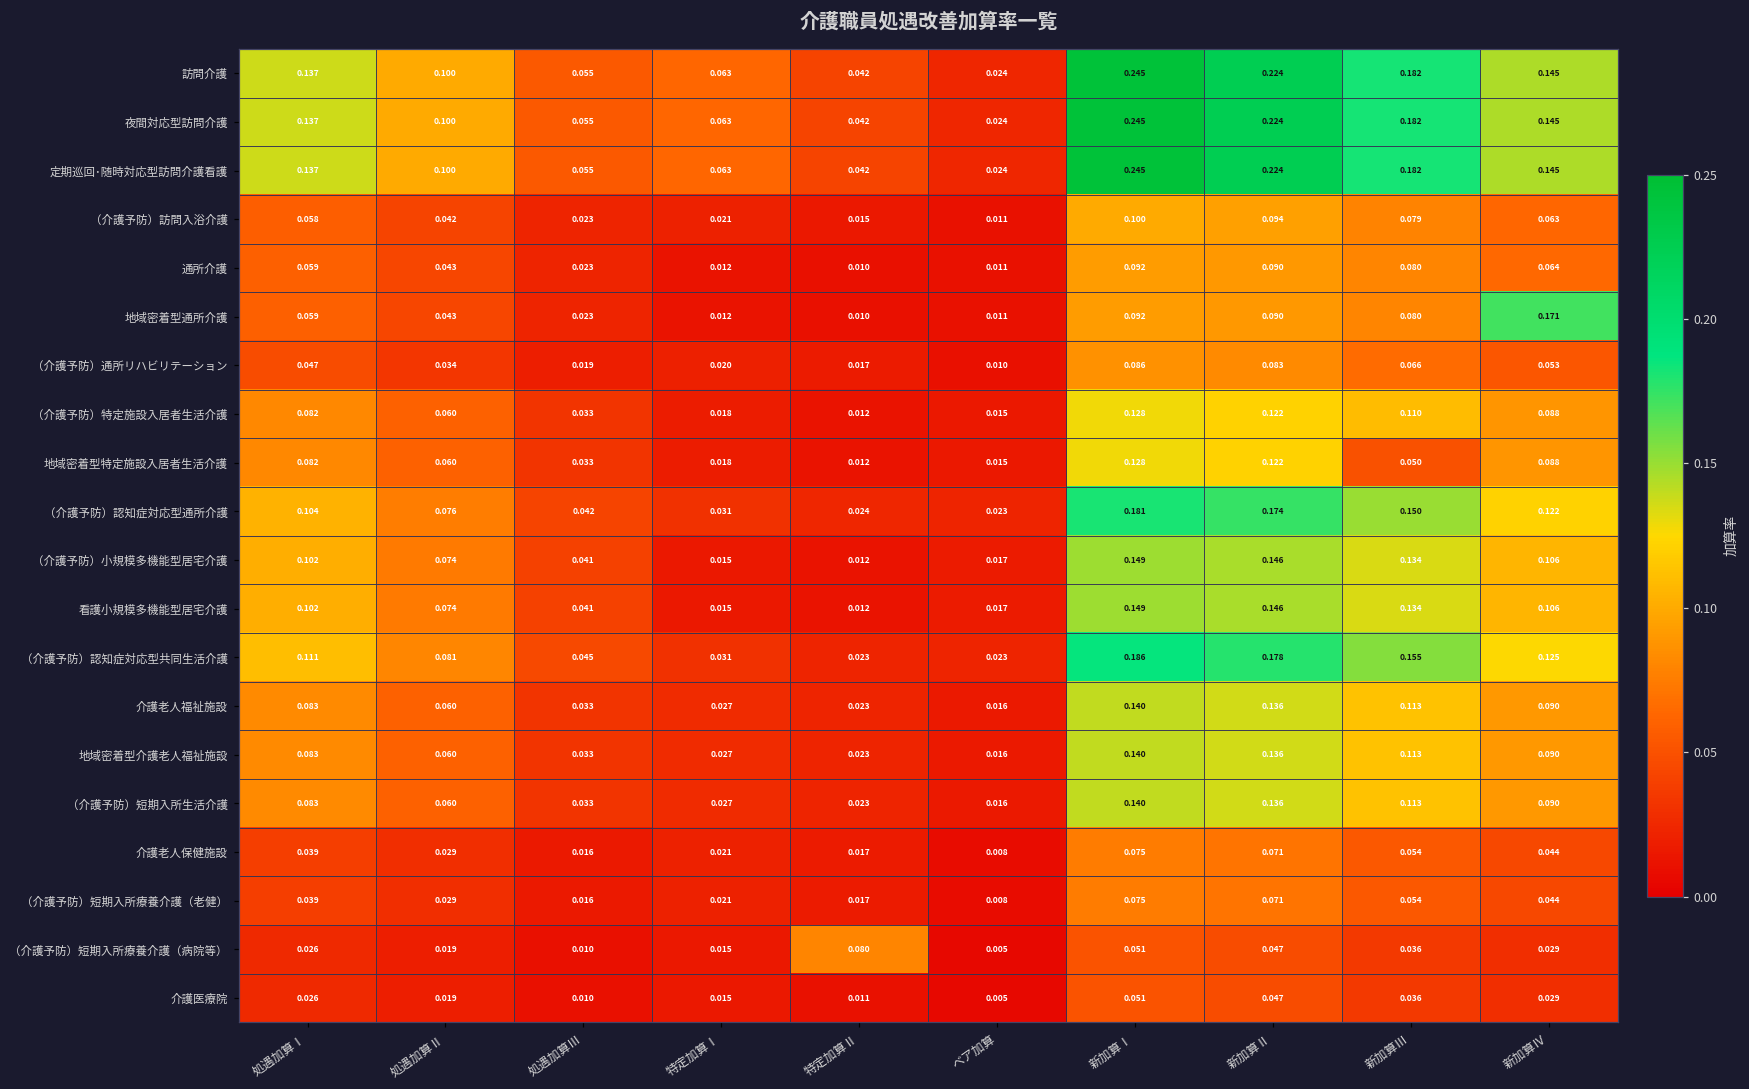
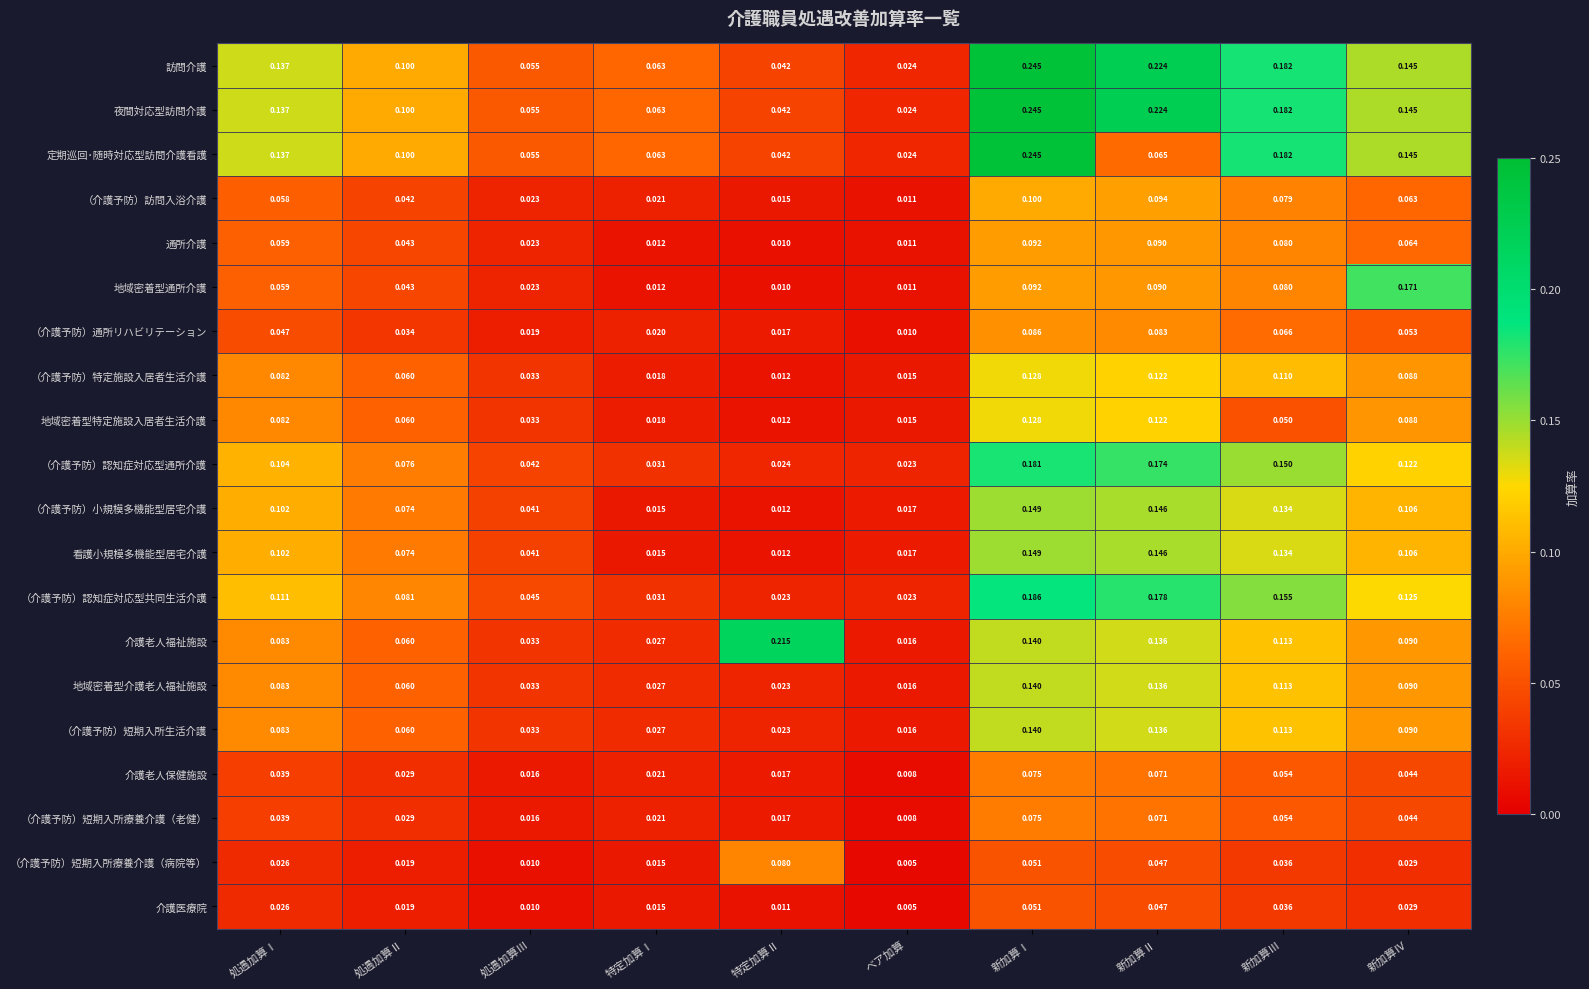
定期巡回･随時対応型訪問介護看護, 新加算Ⅱ: 0.224 -> 0.065
介護老人福祉施設, 特定加算Ⅱ: 0.023 -> 0.215
